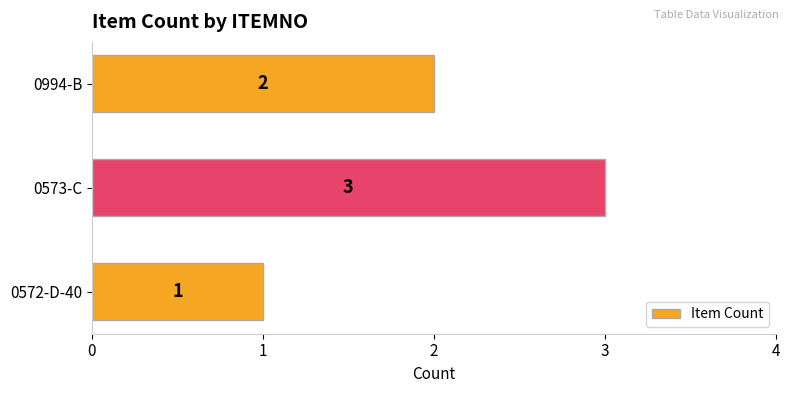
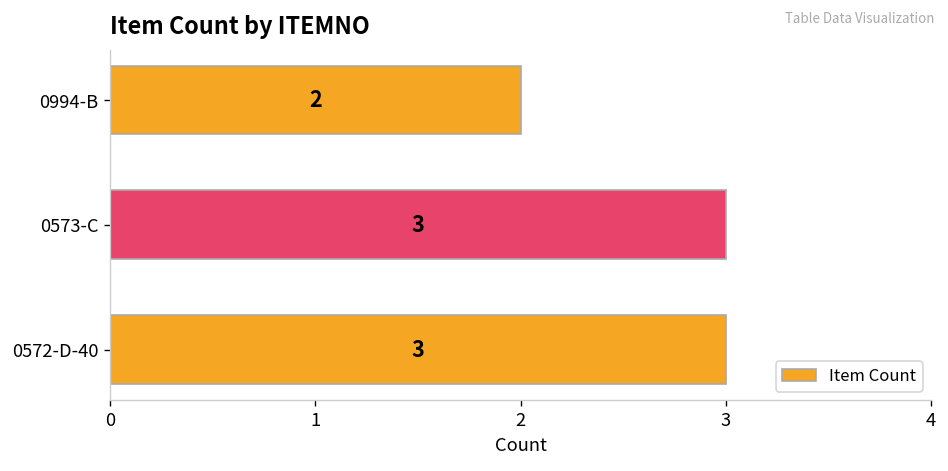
0572-D-40: 1 -> 3
